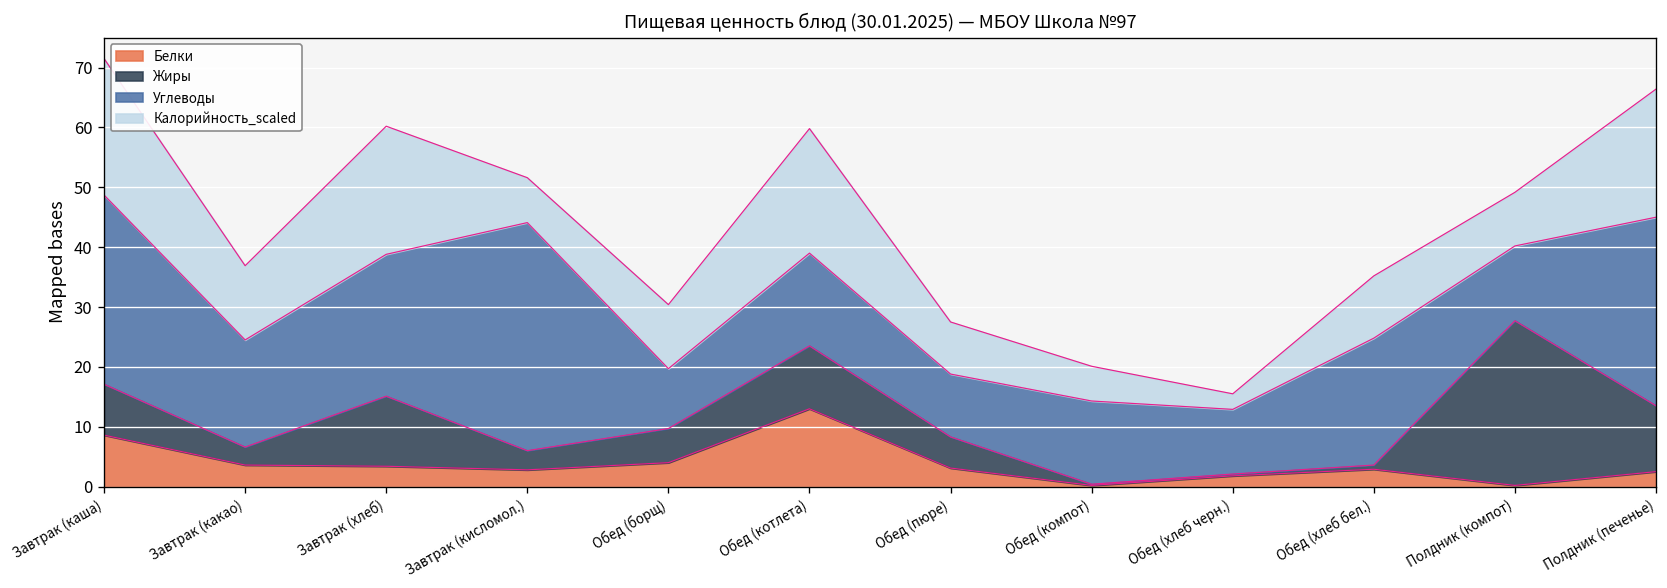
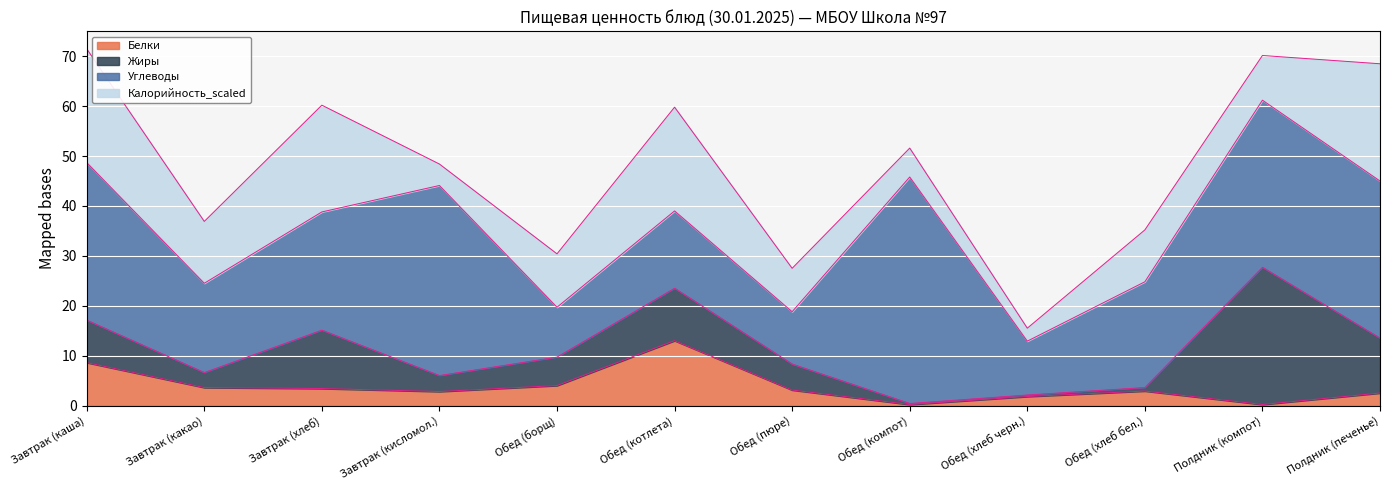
Калорийность_scaled, Завтрак (кисломол.): 8 -> 4
Углеводы, Обед (компот): 14 -> 45
Углеводы, Полдник (компот): 13 -> 34
Калорийность_scaled, Полдник (печенье): 21 -> 24
